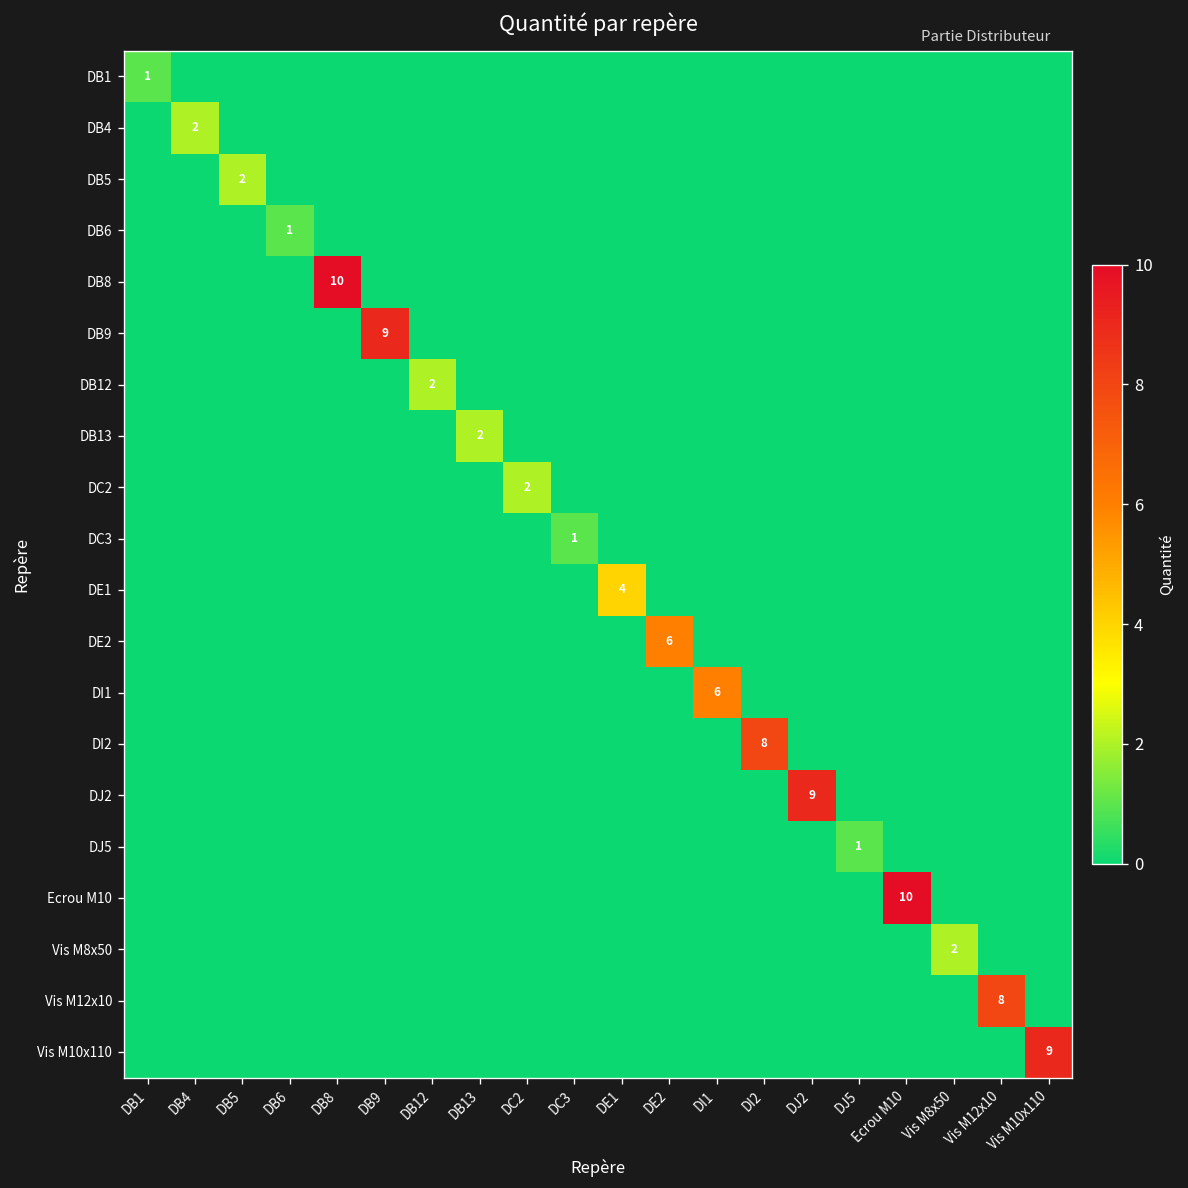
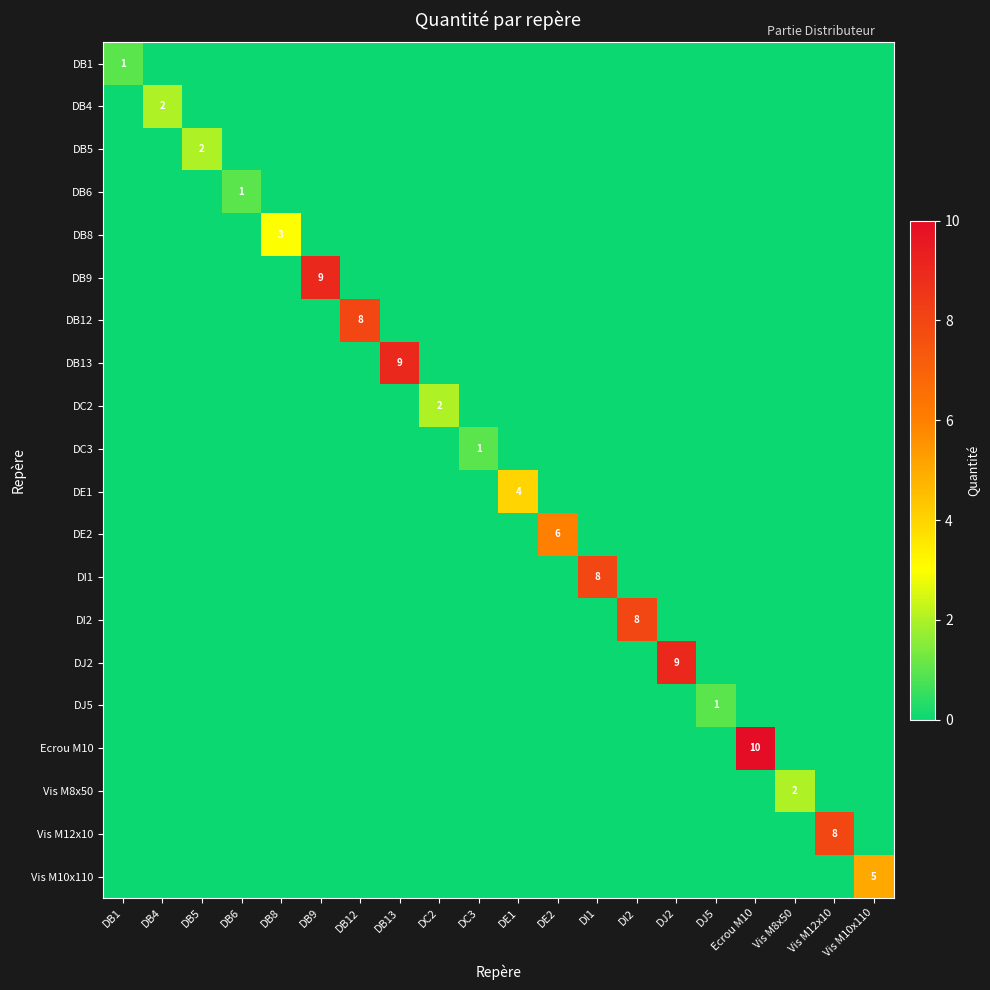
DB8, DB8: 10 -> 3
DB12, DB12: 2 -> 8
DB13, DB13: 2 -> 9
DI1, DI1: 6 -> 8
Vis M10x110, Vis M10x110: 9 -> 5
